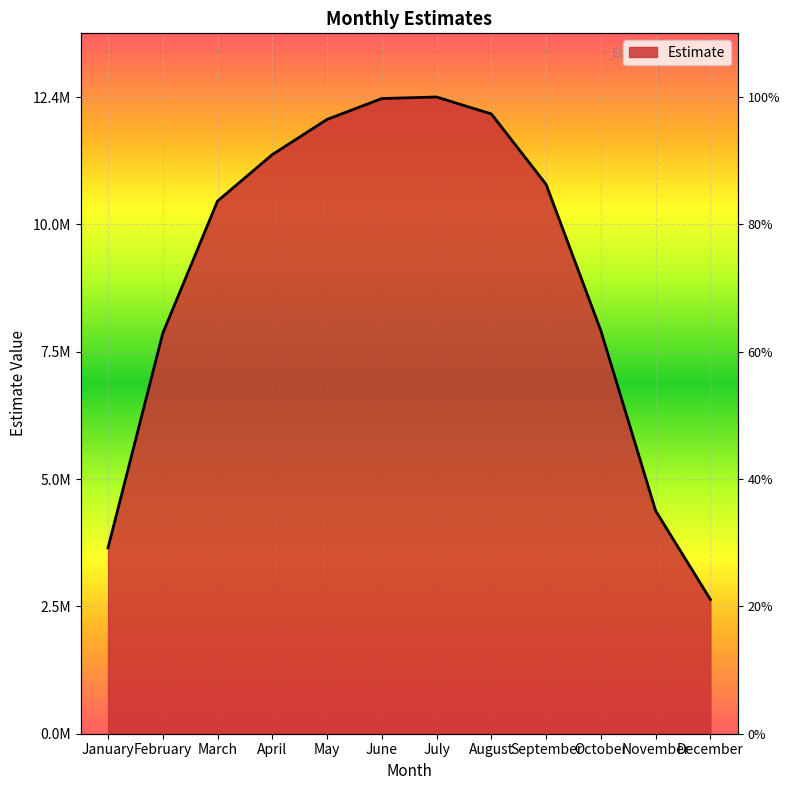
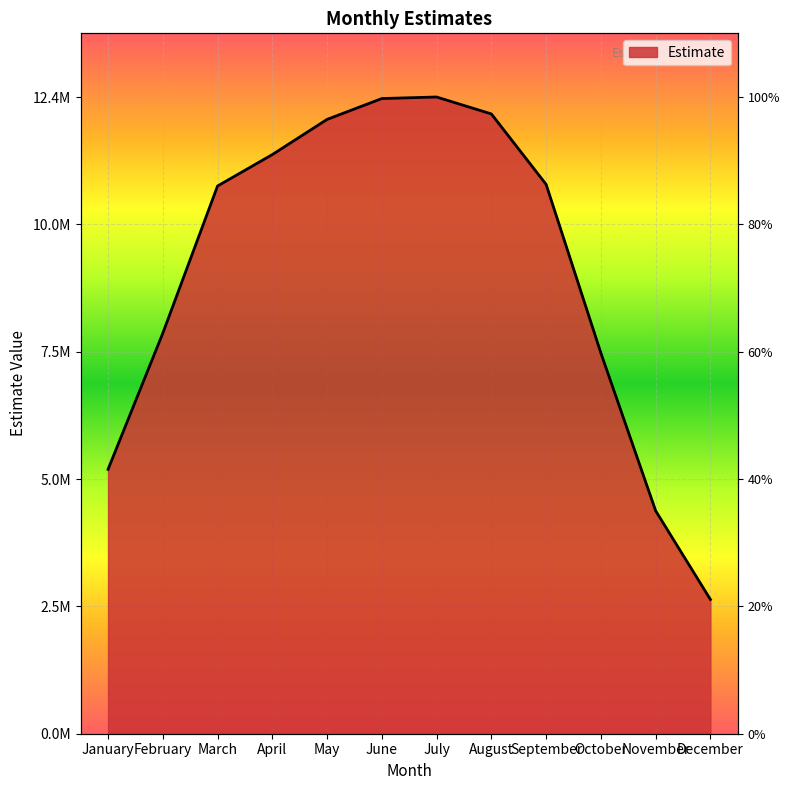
January: 3600000 -> 5200000
March: 10400000 -> 10700000
October: 7900000 -> 7400000
